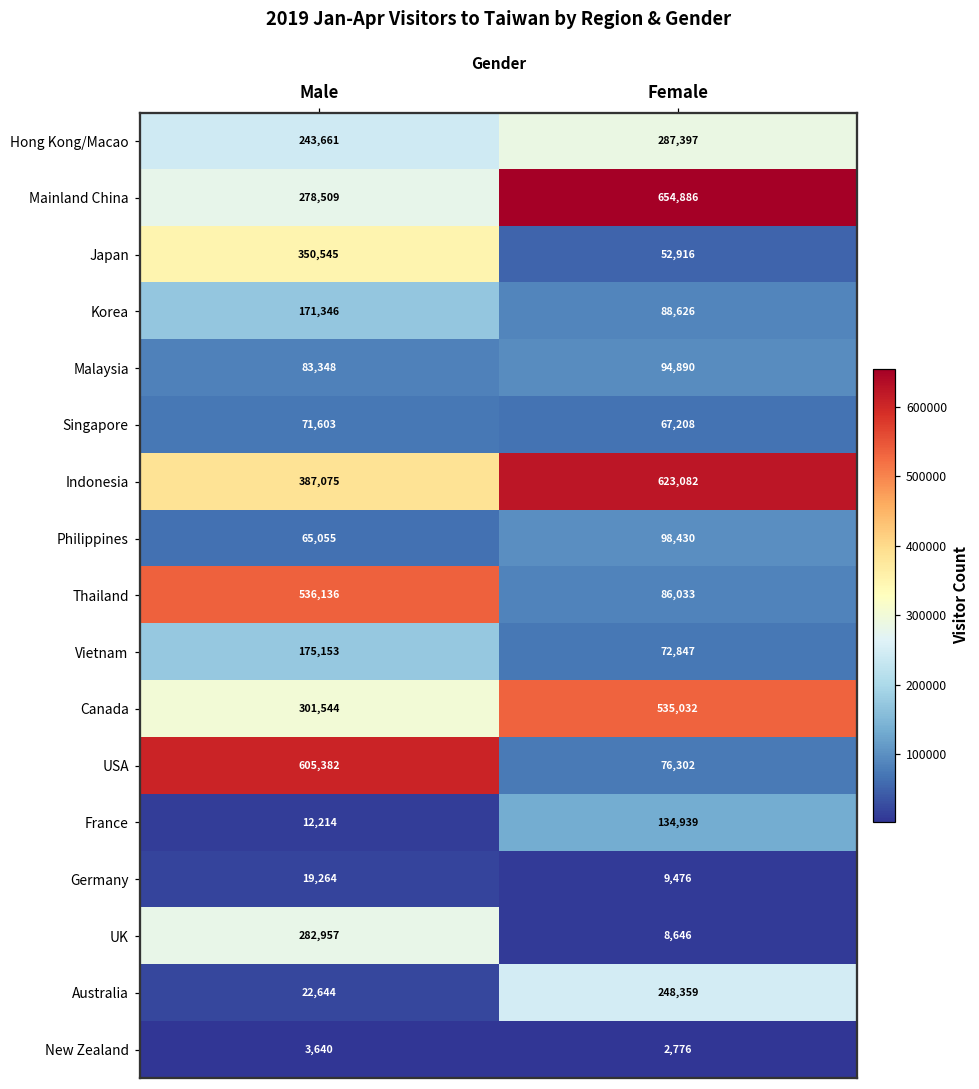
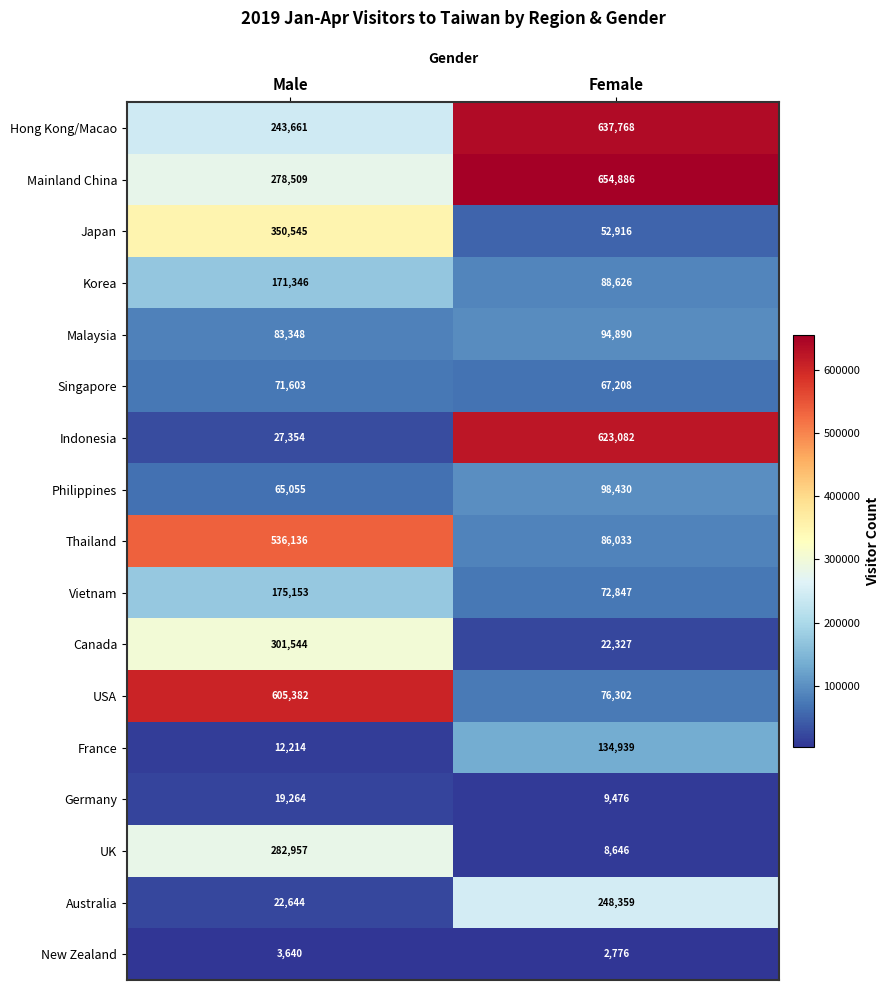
Hong Kong/Macao, Female: 287,397 -> 637,768
Indonesia, Male: 387,075 -> 27,354
Canada, Female: 535,032 -> 22,327
